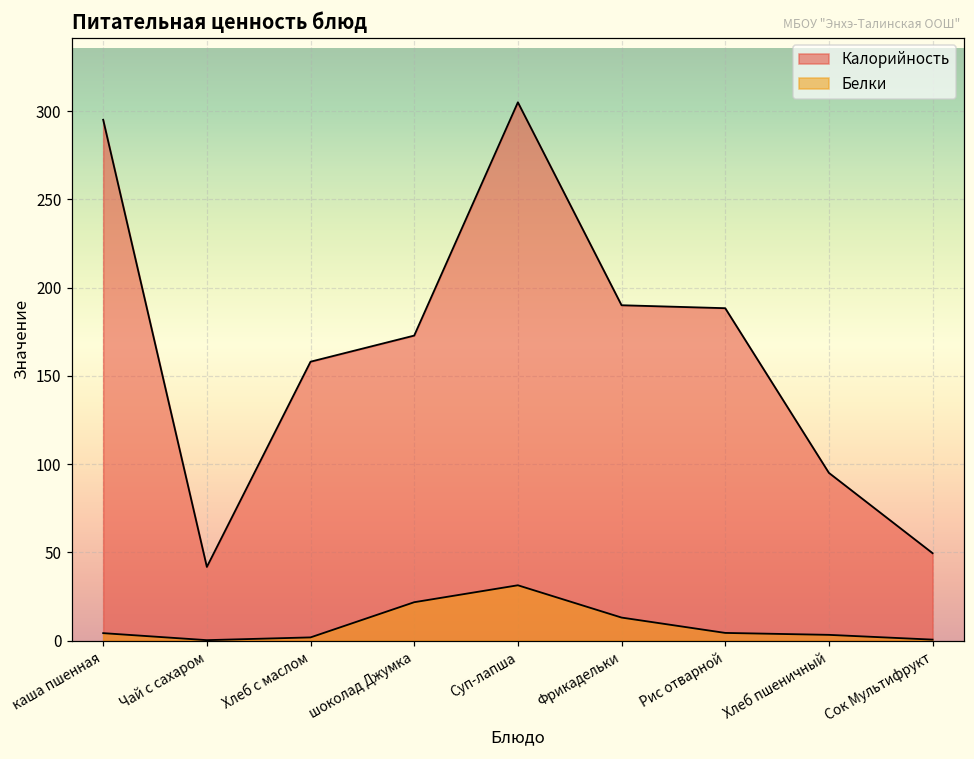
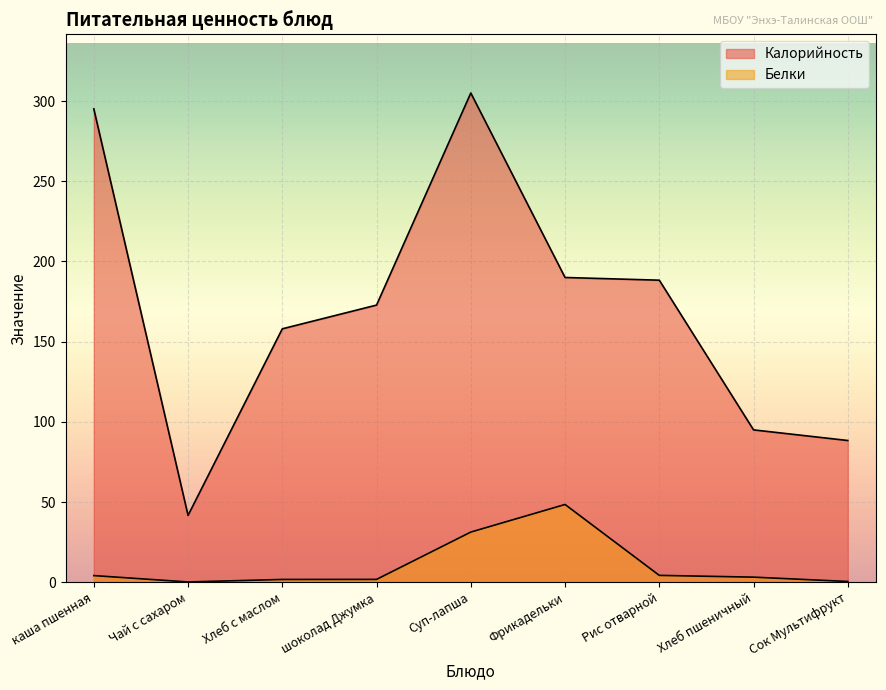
Белки, шоколад Джумка: 22 -> 2
Белки, Фрикадельки: 13 -> 49
Калорийность, Сок Мультифрукт: 49 -> 88
